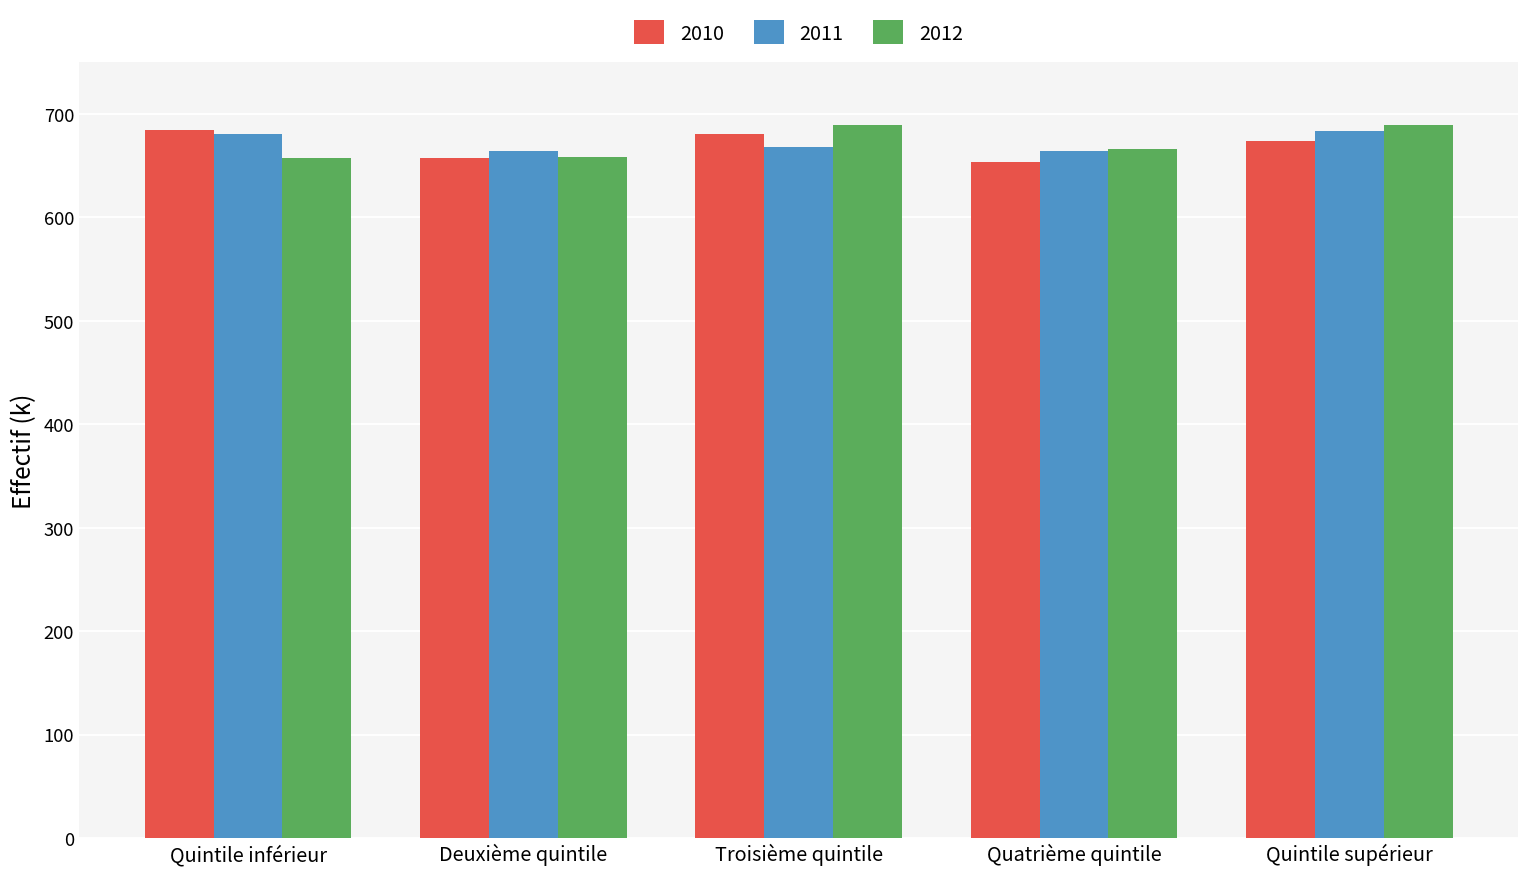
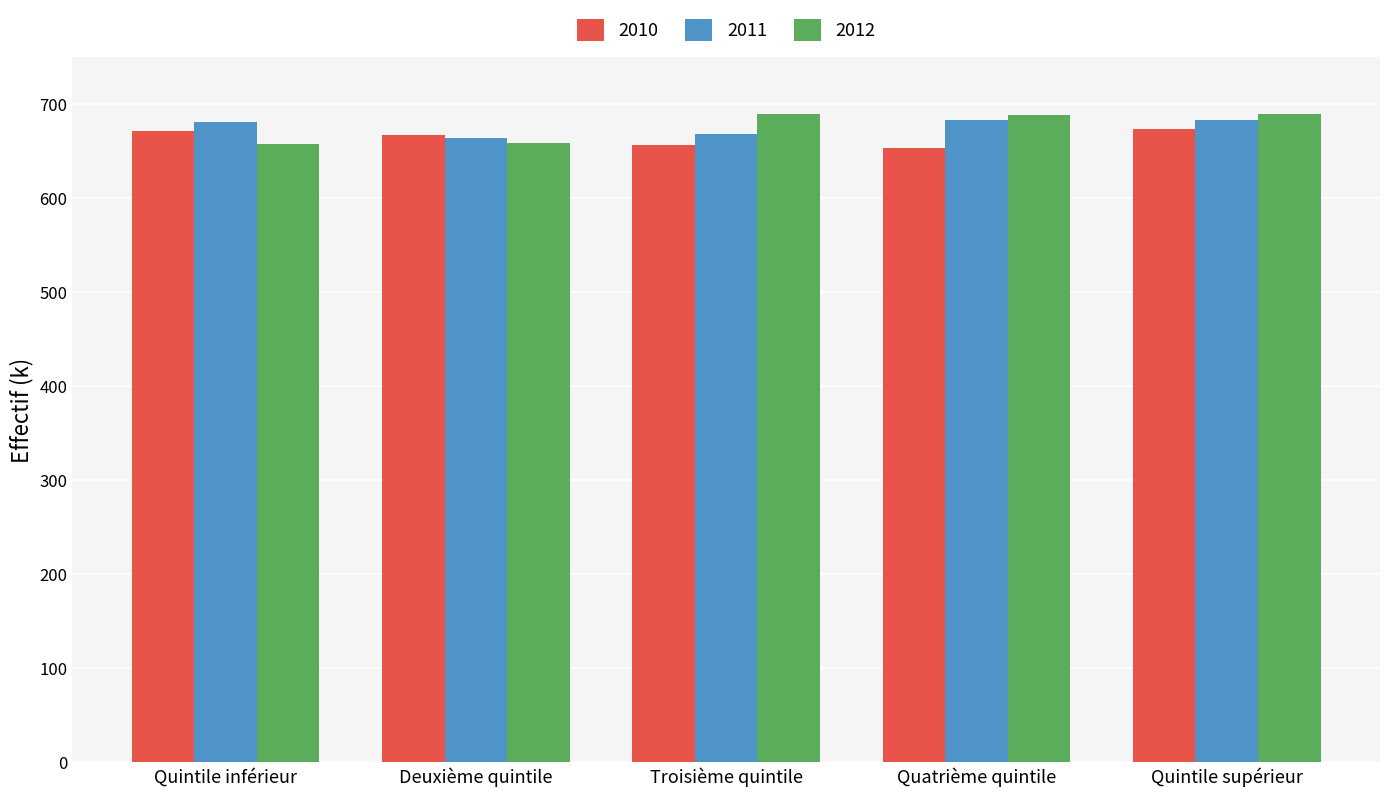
2010, Quintile inférieur: 680 -> 670
2010, Deuxième quintile: 660 -> 670
2010, Troisième quintile: 680 -> 660
2011, Quatrième quintile: 660 -> 680
2012, Quatrième quintile: 670 -> 690
